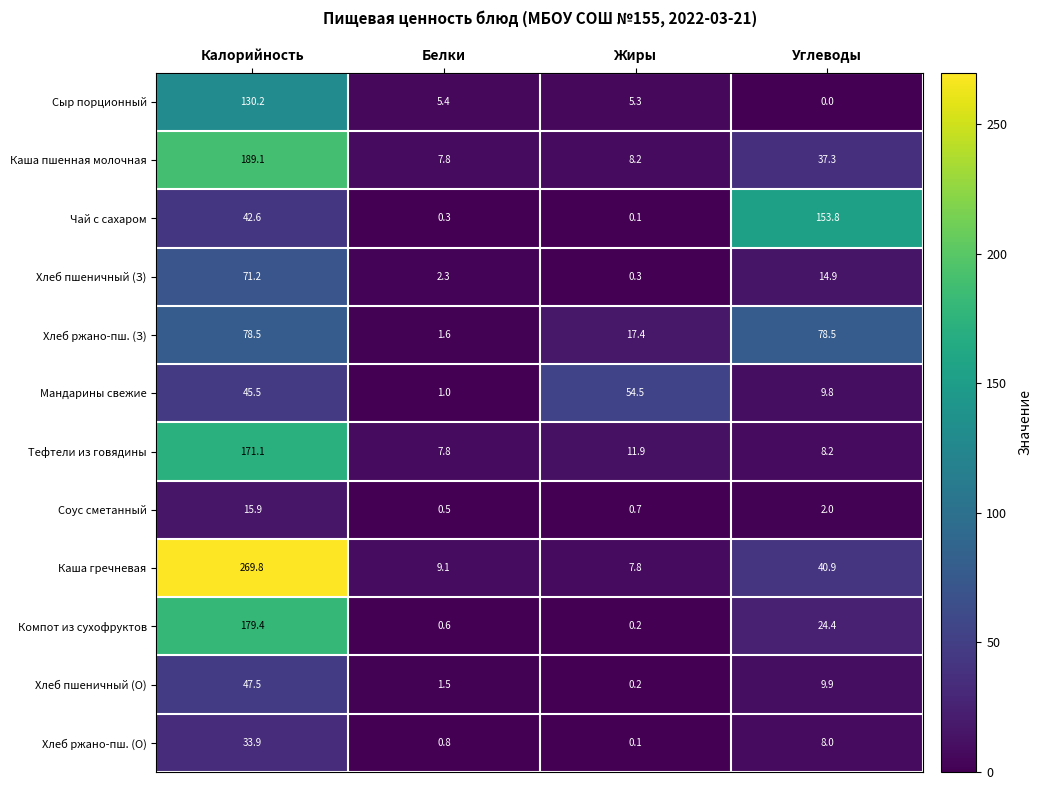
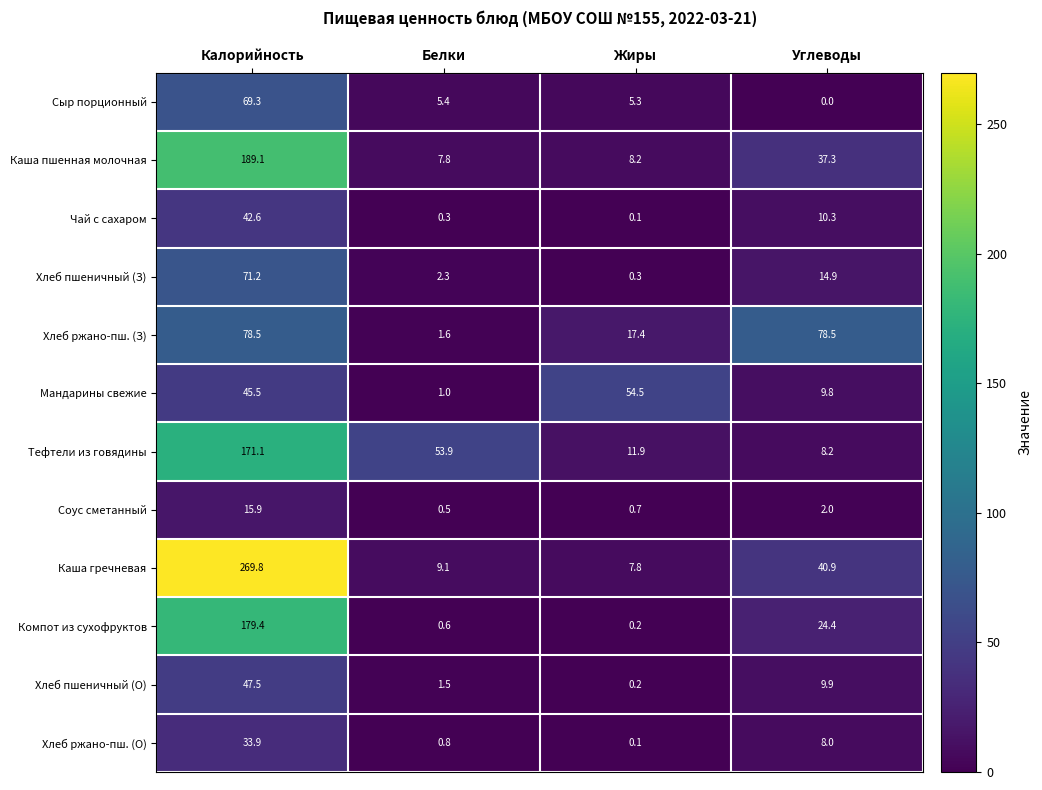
Сыр порционный, Калорийность: 130.2 -> 69.3
Чай с сахаром, Углеводы: 153.8 -> 10.3
Тефтели из говядины, Белки: 7.8 -> 53.9
